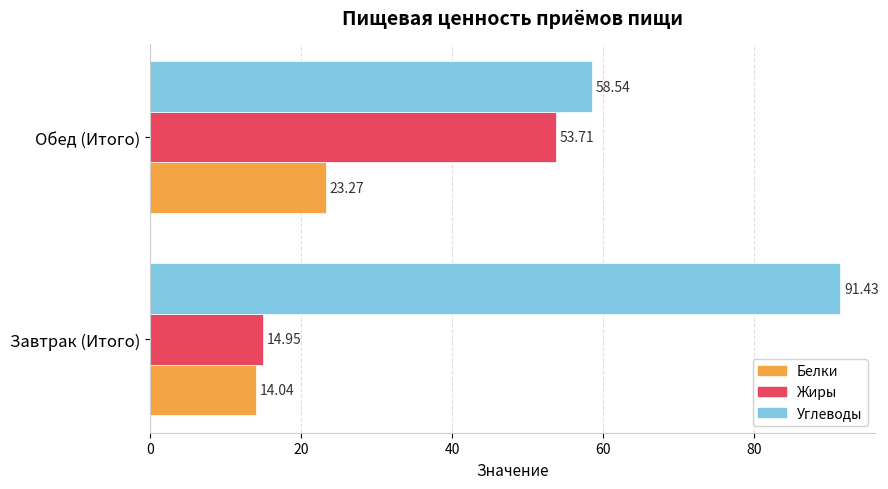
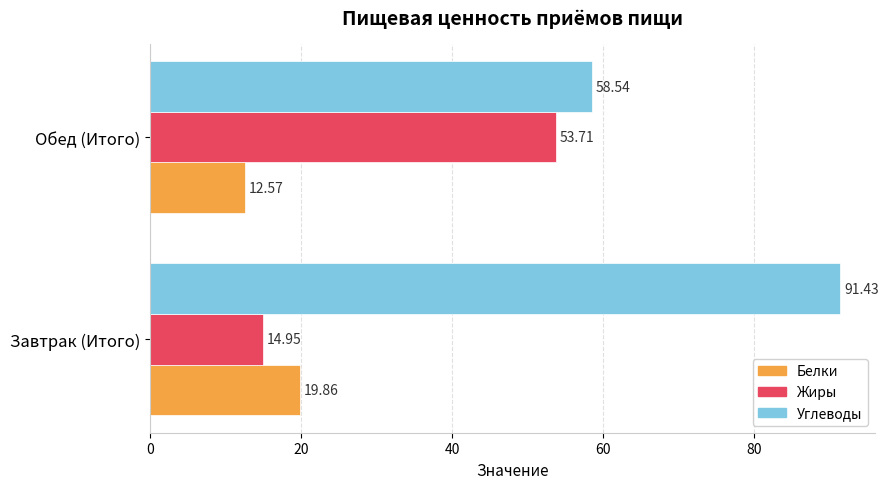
Белки, Обед (Итого): 23.27 -> 12.57
Белки, Завтрак (Итого): 14.04 -> 19.86
